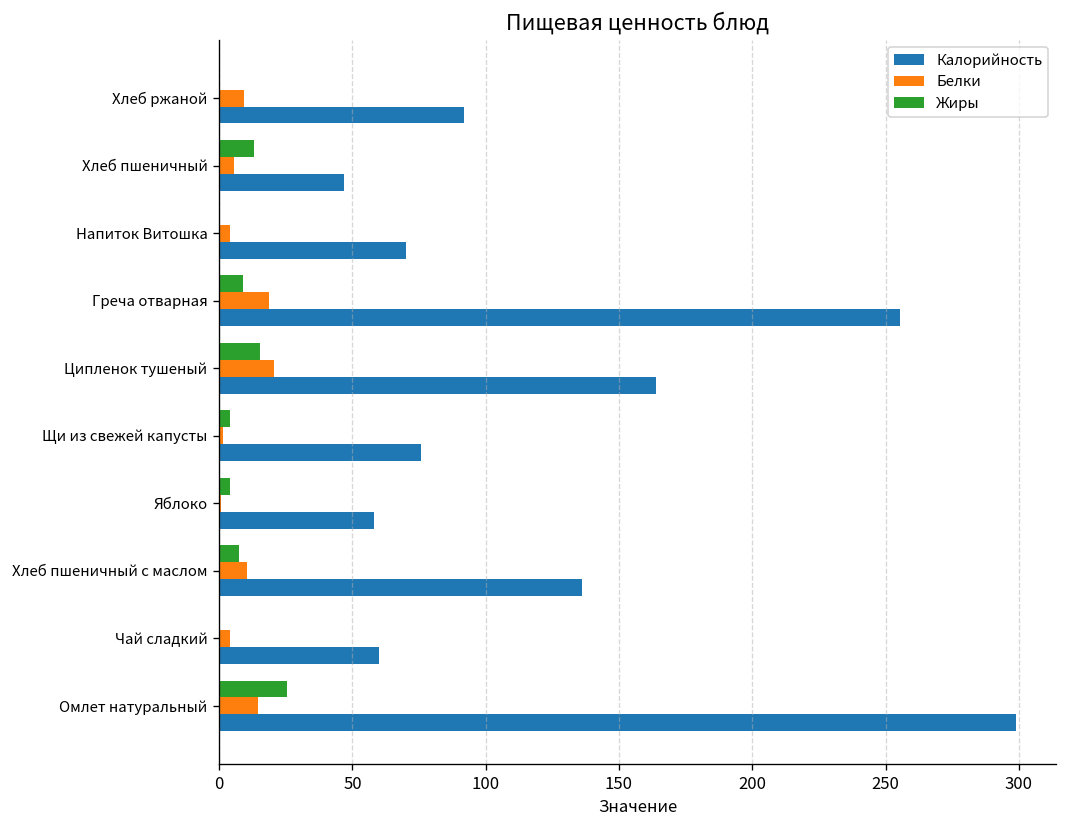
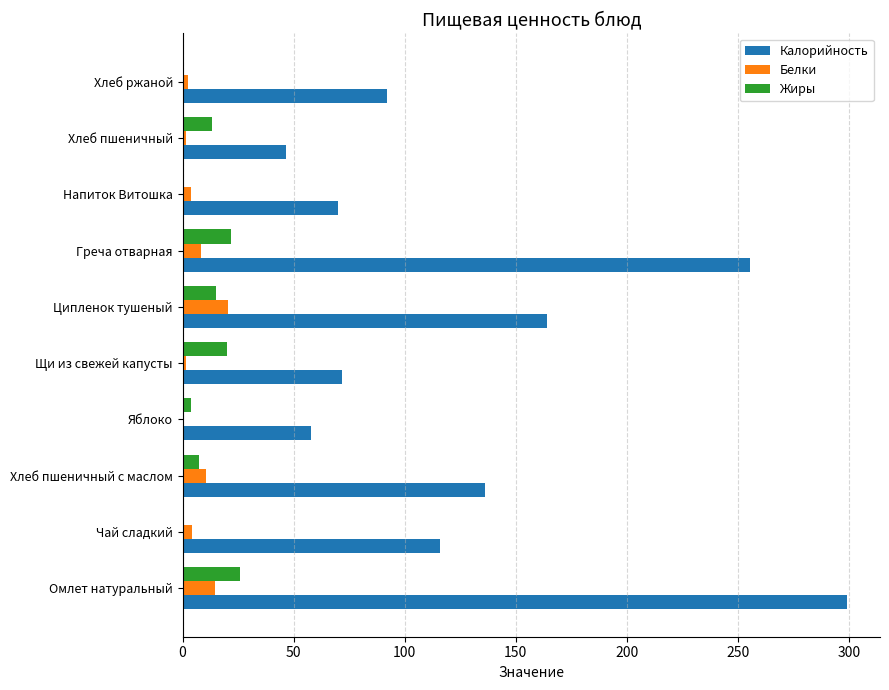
Белки, Хлеб ржаной: 9 -> 2
Белки, Хлеб пшеничный: 5 -> 2
Жиры, Греча отварная: 9 -> 22
Белки, Греча отварная: 19 -> 8
Жиры, Щи из свежей капусты: 4 -> 20
Калорийность, Щи из свежей капусты: 76 -> 72
Калорийность, Чай сладкий: 60 -> 116
